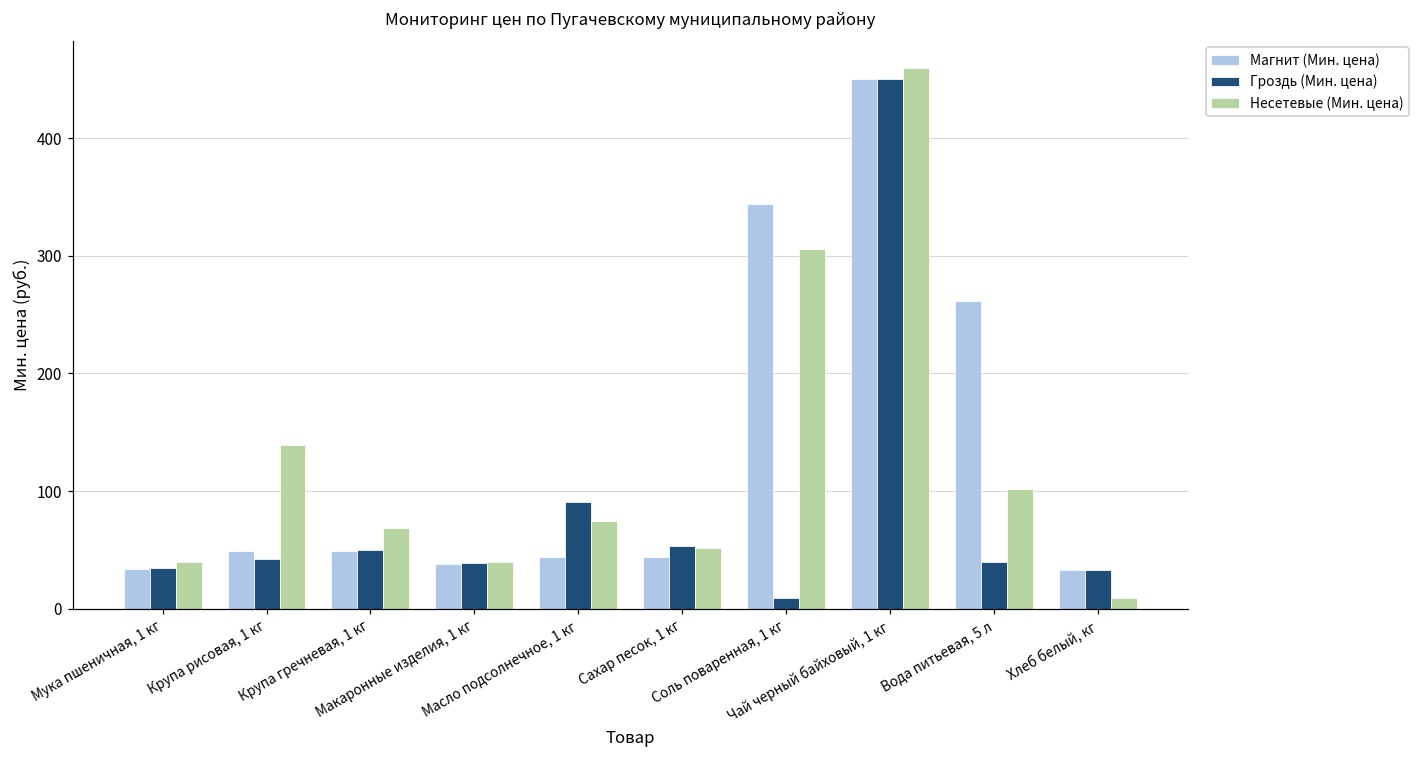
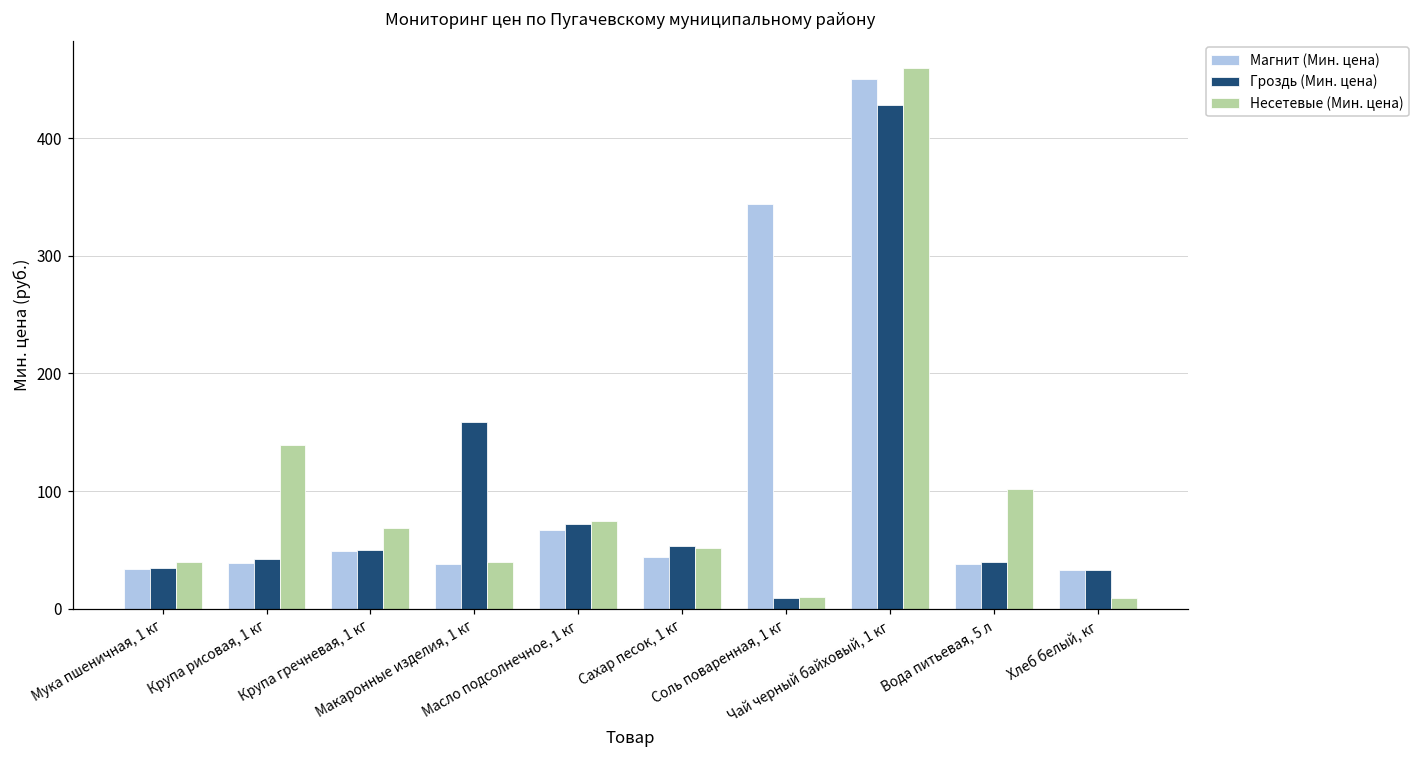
Магнит (Мин. цена), Крупа рисовая, 1 кг: 49 -> 39
Гроздь (Мин. цена), Макаронные изделия, 1 кг: 39 -> 159
Магнит (Мин. цена), Масло подсолнечное, 1 кг: 44 -> 67
Гроздь (Мин. цена), Масло подсолнечное, 1 кг: 91 -> 72
Несетевые (Мин. цена), Соль поваренная, 1 кг: 306 -> 10
Гроздь (Мин. цена), Чай черный байховый, 1 кг: 450 -> 428
Магнит (Мин. цена), Вода питьевая, 5 л: 262 -> 38
